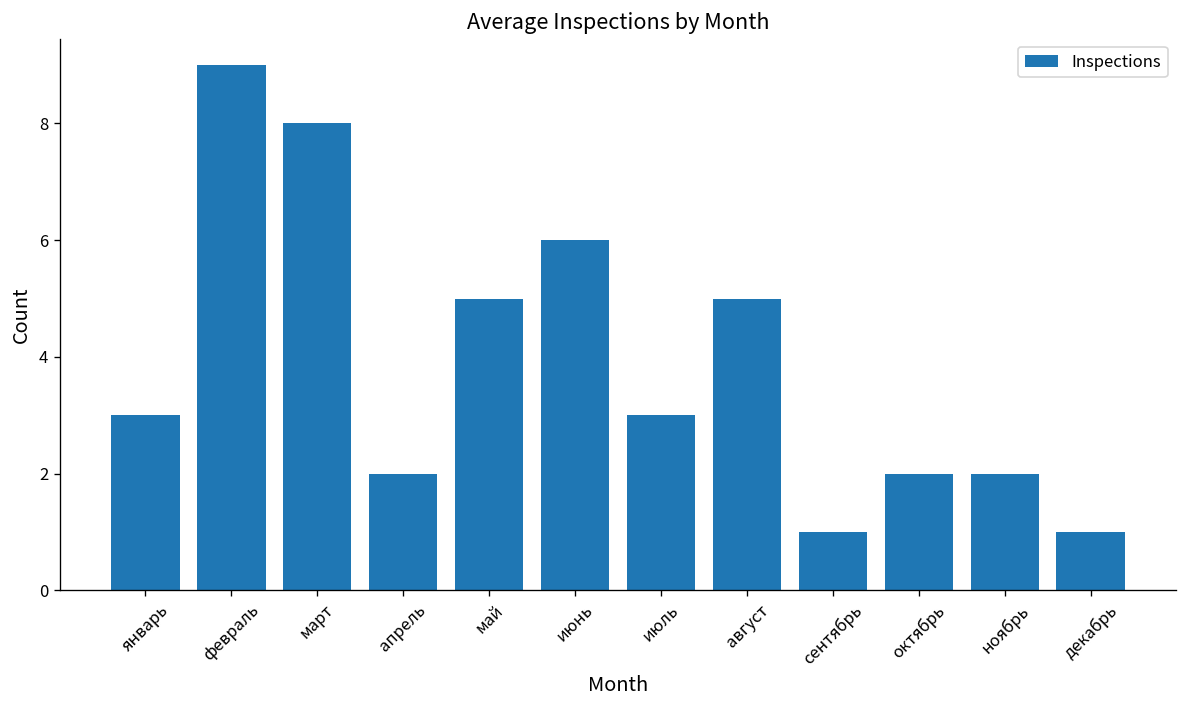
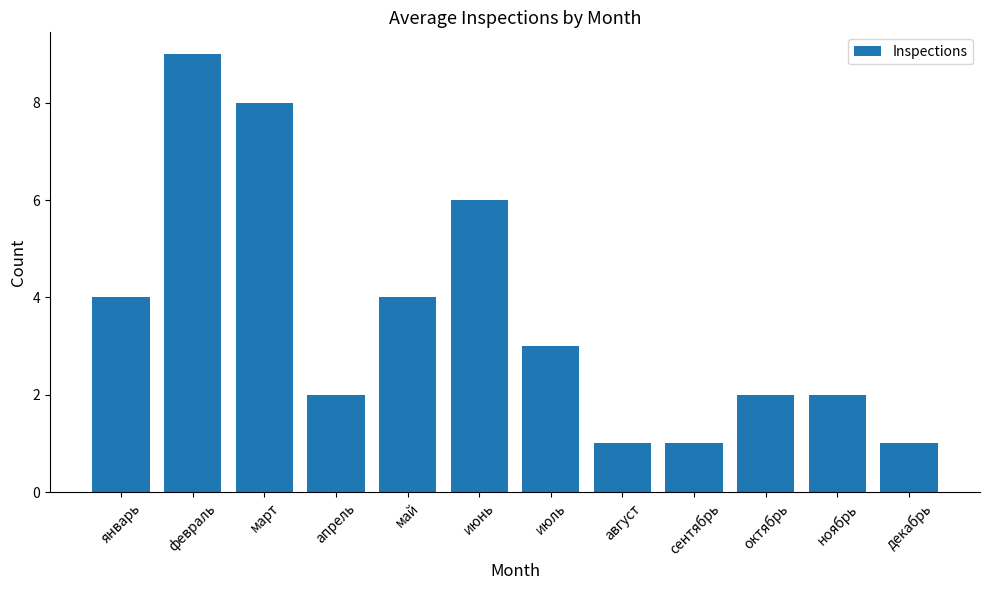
январь: 3 -> 4
май: 5 -> 4
август: 5 -> 1
